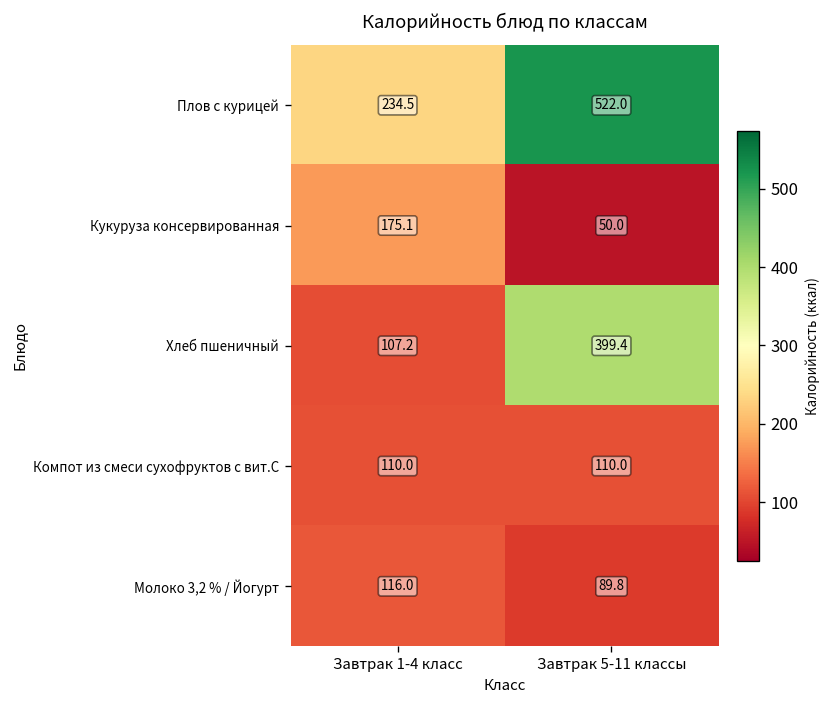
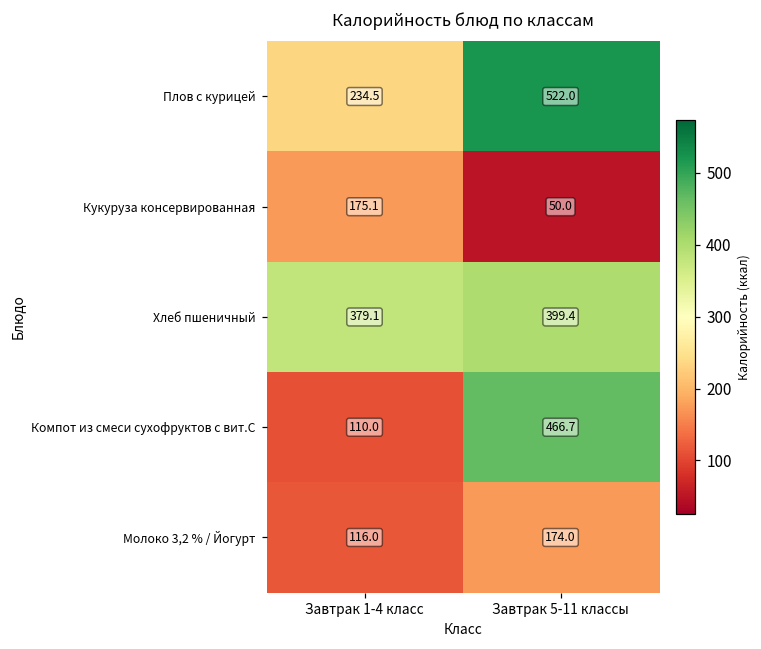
Хлеб пшеничный, Завтрак 1-4 класс: 107.2 -> 379.1
Компот из смеси сухофруктов с вит.С, Завтрак 5-11 классы: 110.0 -> 466.7
Молоко 3,2 % / Йогурт, Завтрак 5-11 классы: 89.8 -> 174.0
